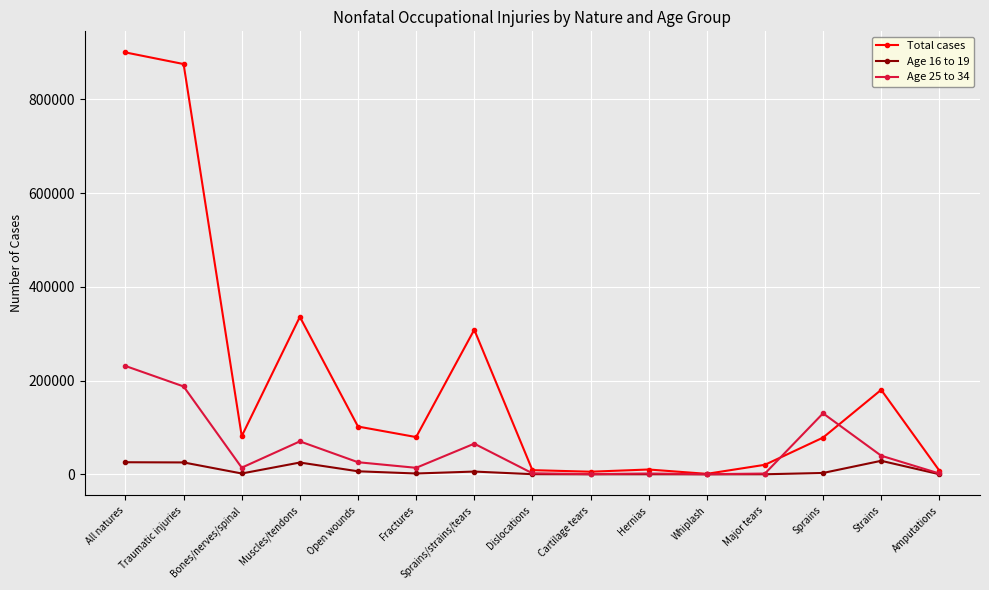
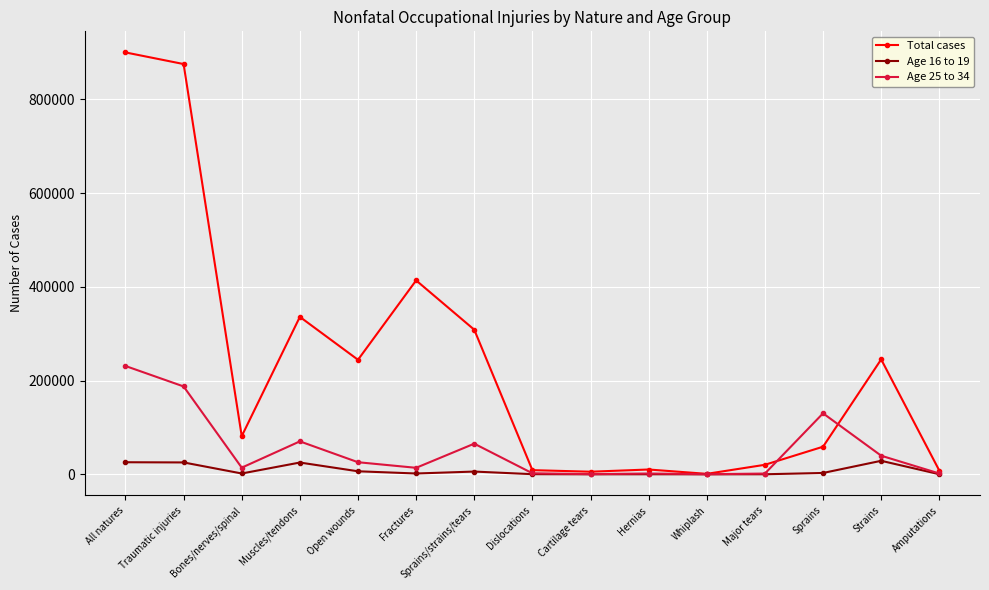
Total cases, Open wounds: 100000 -> 240000
Total cases, Fractures: 80000 -> 410000
Total cases, Sprains: 80000 -> 60000
Total cases, Strains: 180000 -> 250000
